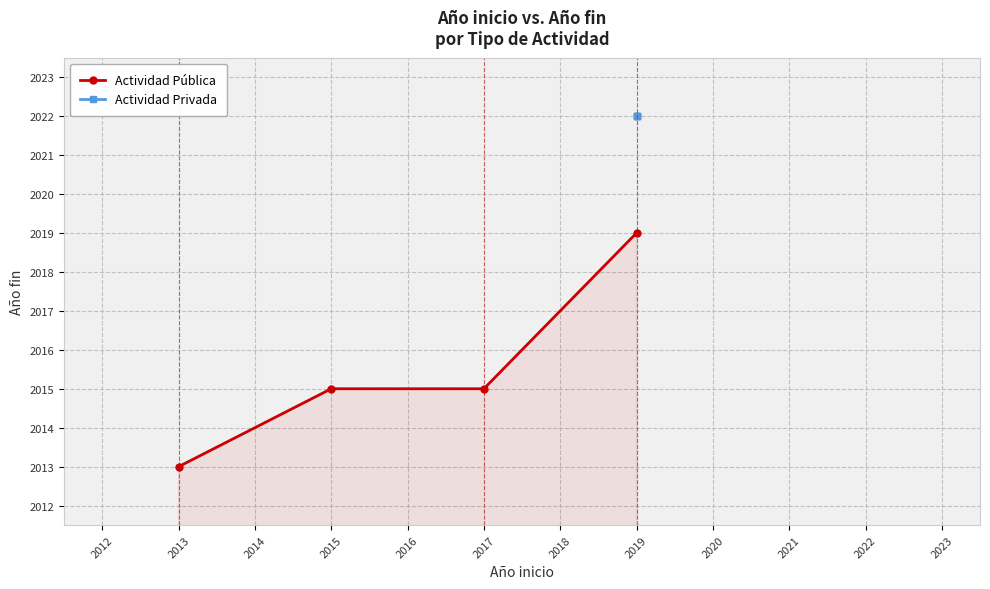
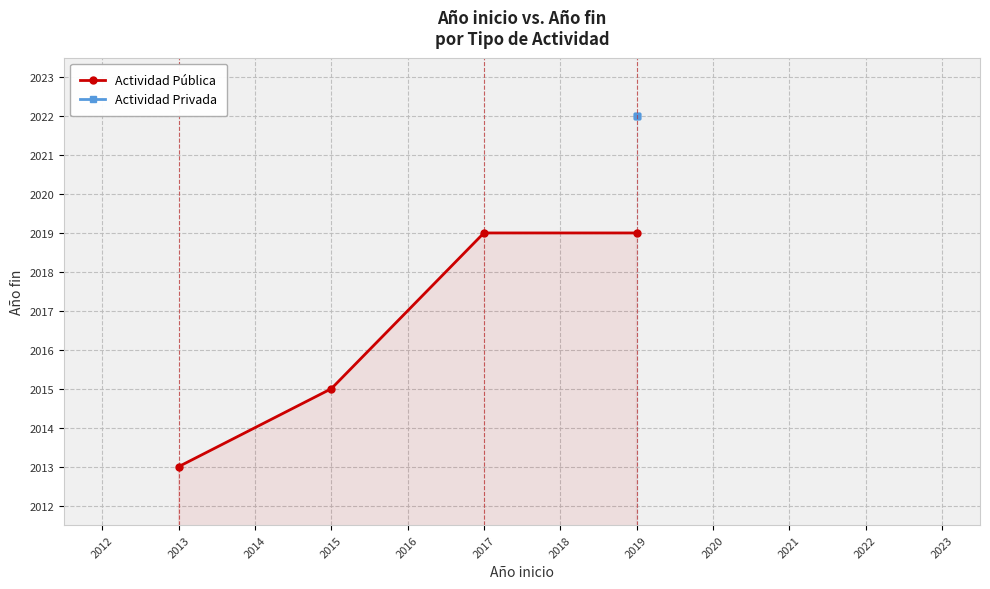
Actividad Pública, 2017: 2015 -> 2019
